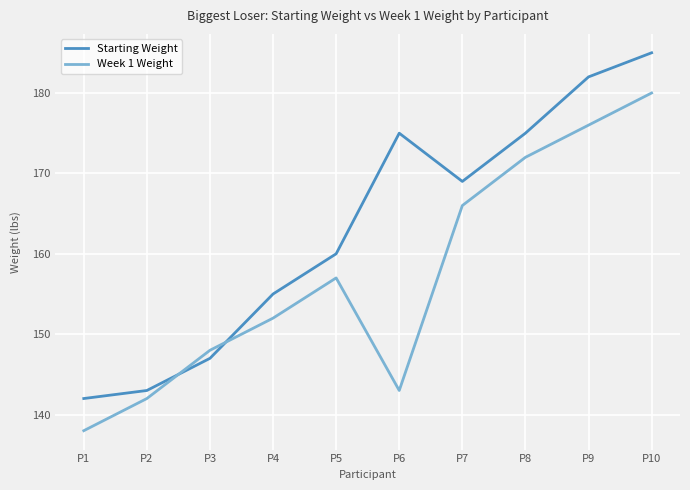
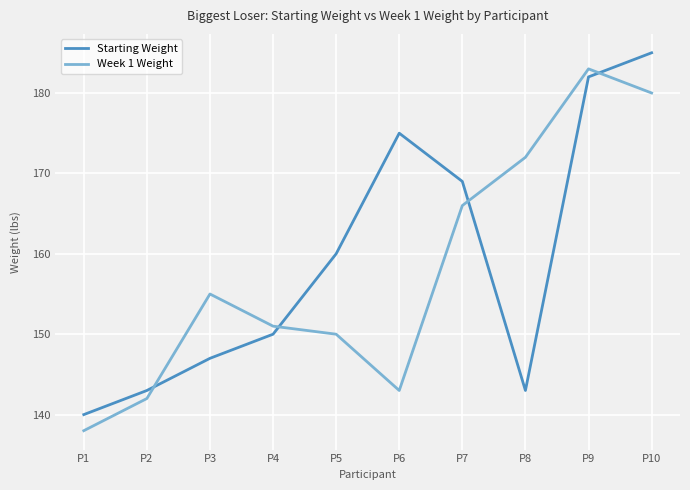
Starting Weight, P1: 142 -> 140
Week 1 Weight, P3: 148 -> 155
Starting Weight, P4: 155 -> 150
Week 1 Weight, P4: 152 -> 151
Week 1 Weight, P5: 157 -> 150
Starting Weight, P8: 175 -> 143
Week 1 Weight, P9: 176 -> 183
